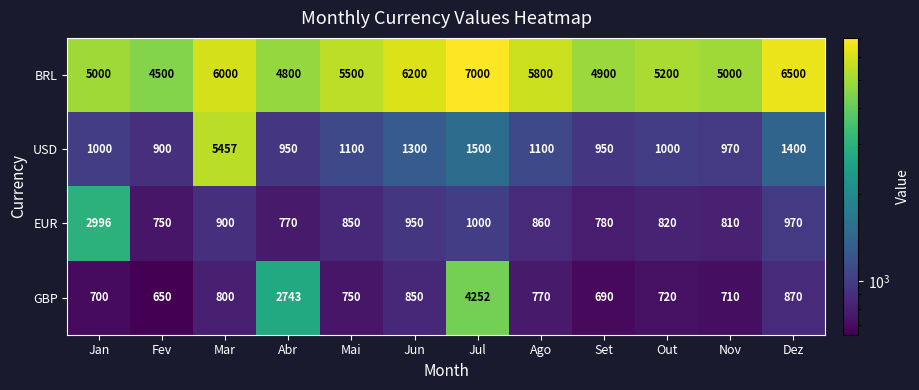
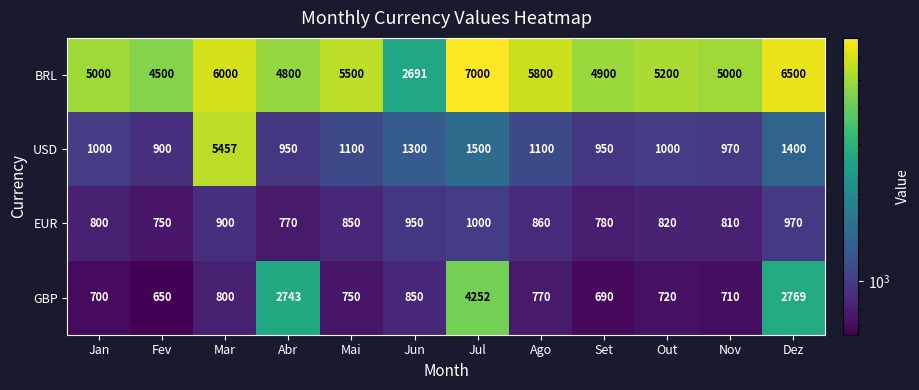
BRL, Jun: 6200 -> 2691
EUR, Jan: 2996 -> 800
GBP, Dez: 870 -> 2769
